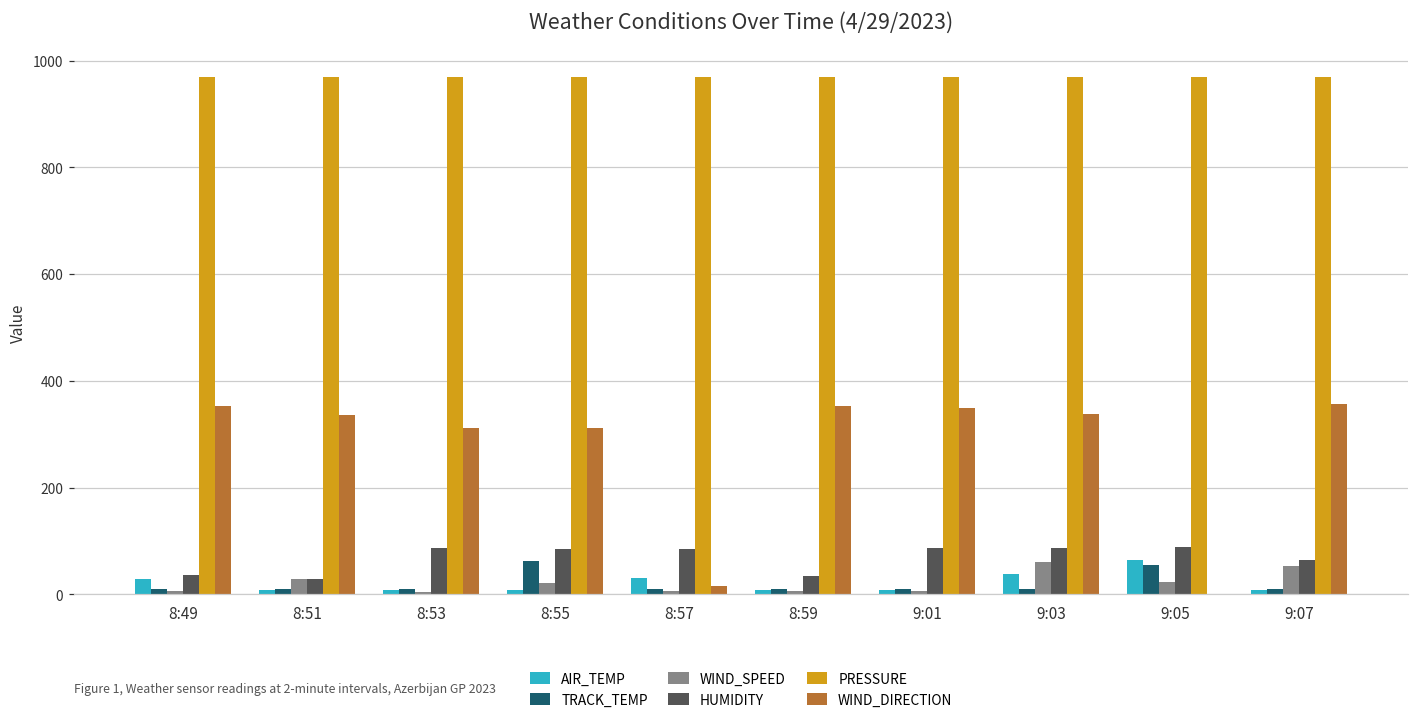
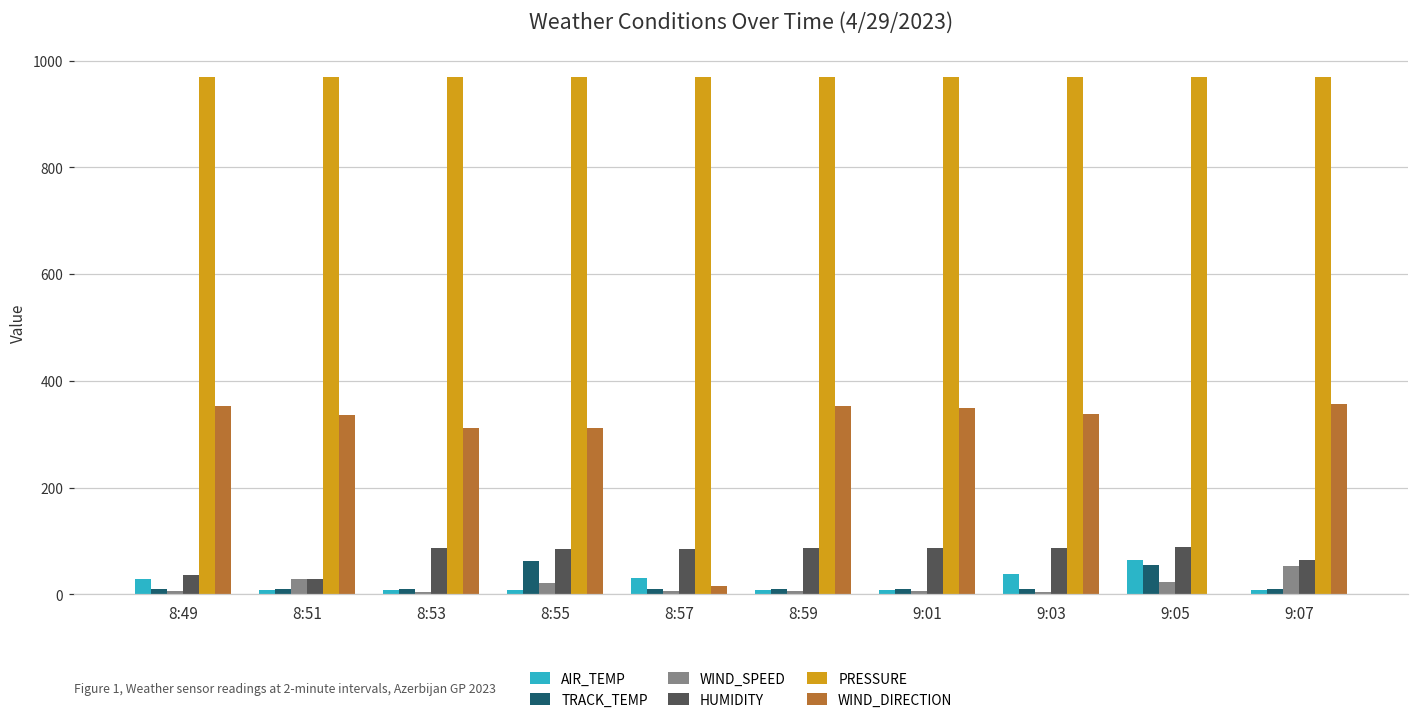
HUMIDITY, 8:59: 40 -> 90
WIND_SPEED, 9:03: 60 -> 0
